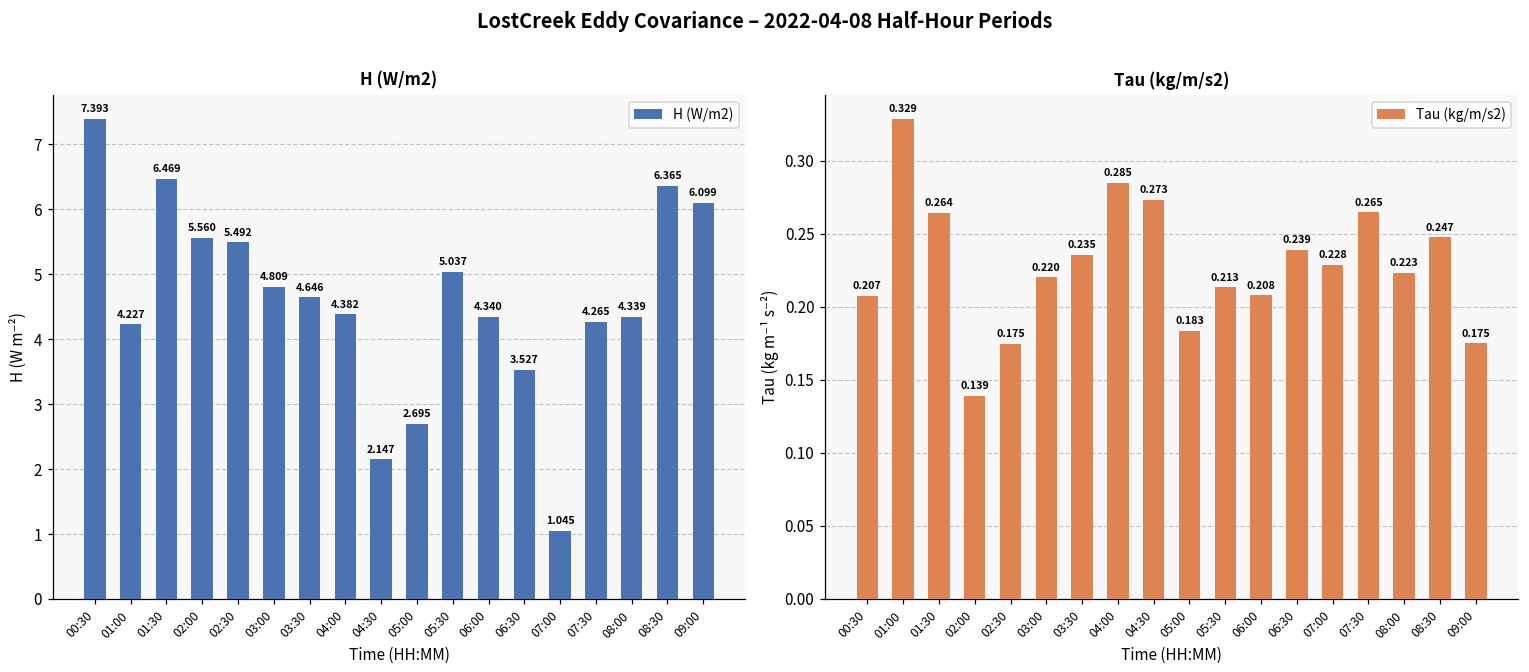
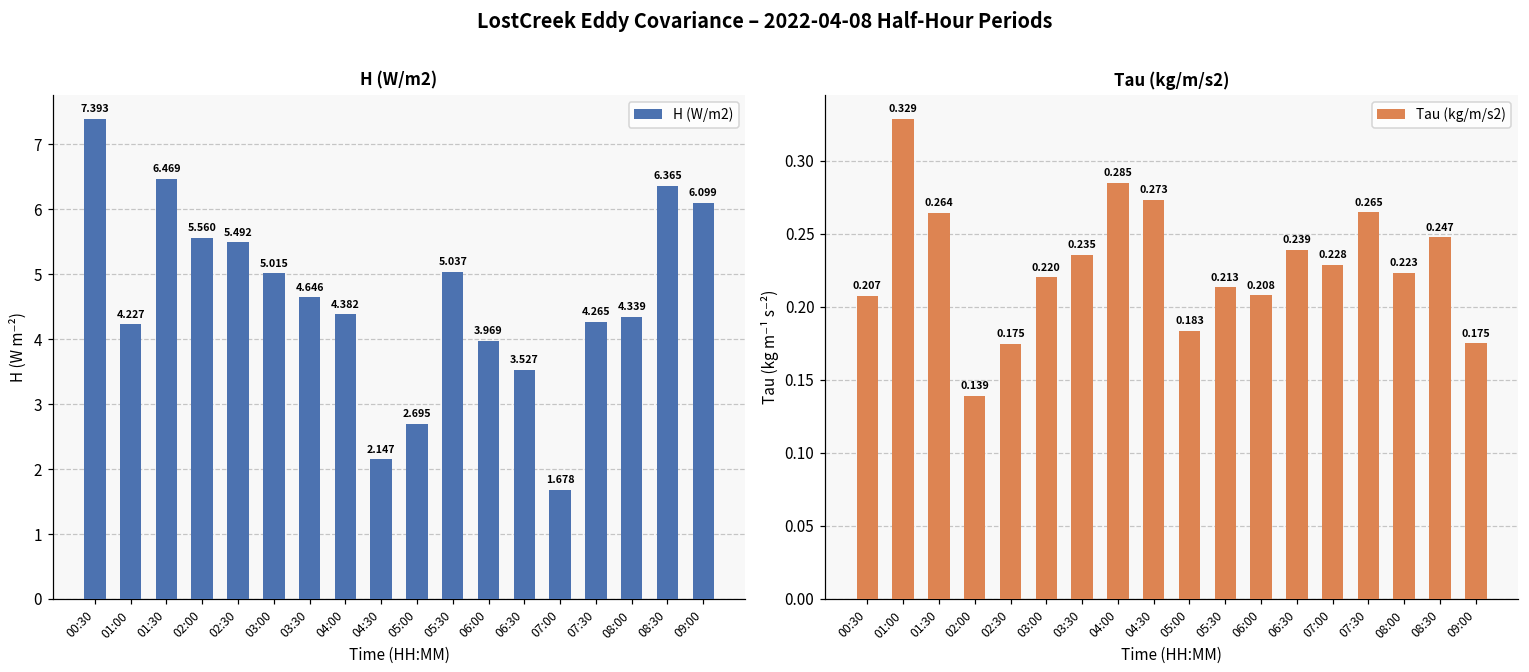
H (W/m2), 03:00: 4.809 -> 5.015
H (W/m2), 06:00: 4.340 -> 3.969
H (W/m2), 07:00: 1.045 -> 1.678
